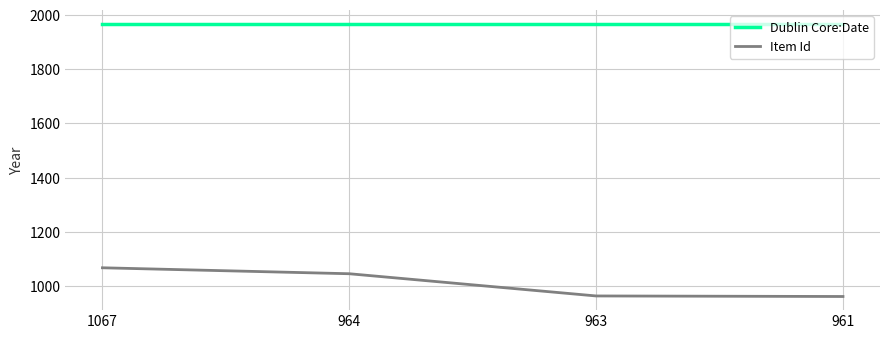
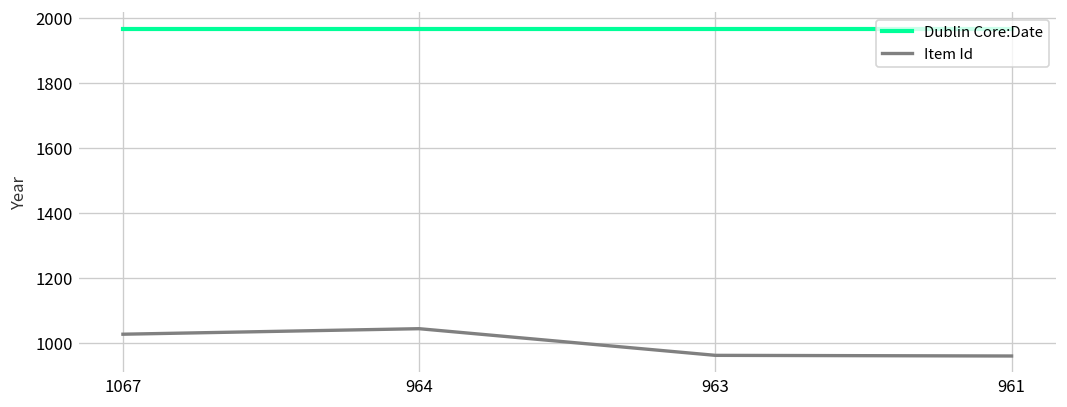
Item Id, 1067: 1070 -> 1030
